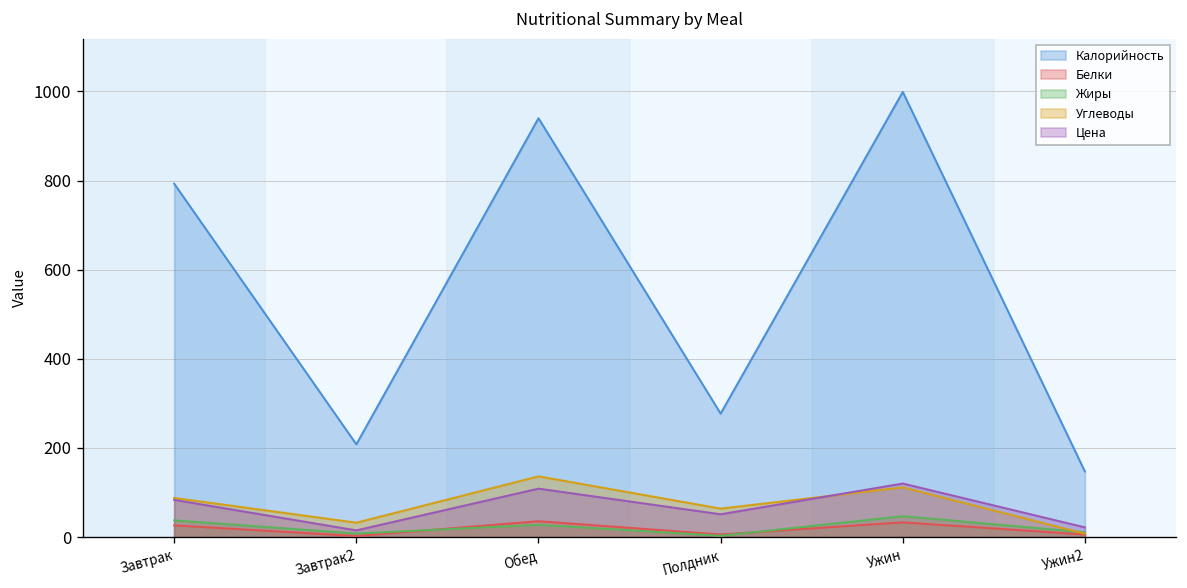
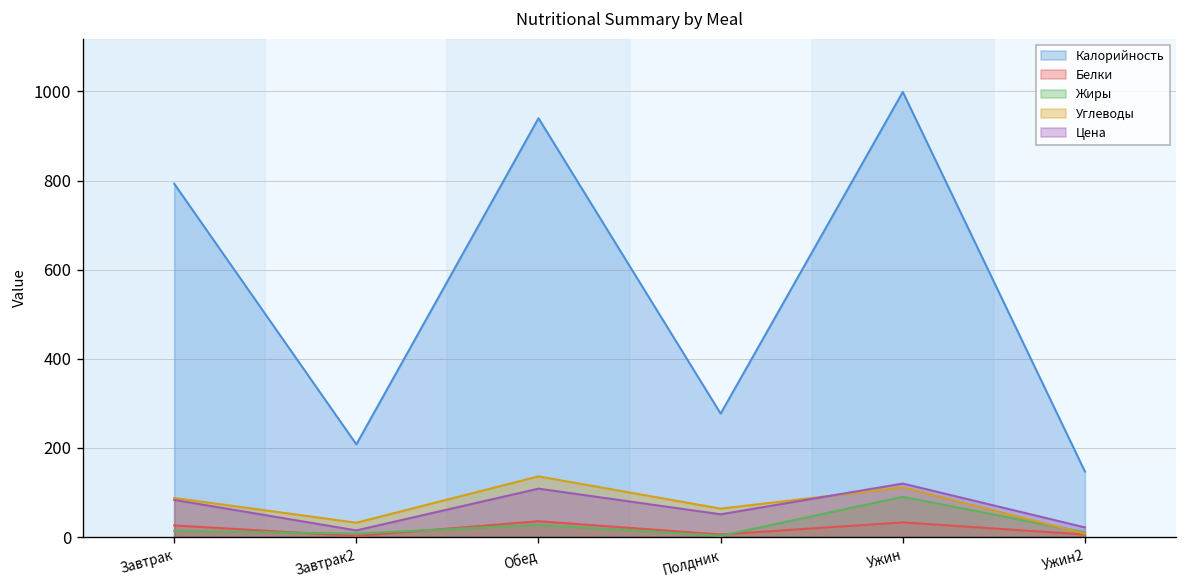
Жиры, Завтрак: 40 -> 10
Жиры, Ужин: 50 -> 90
